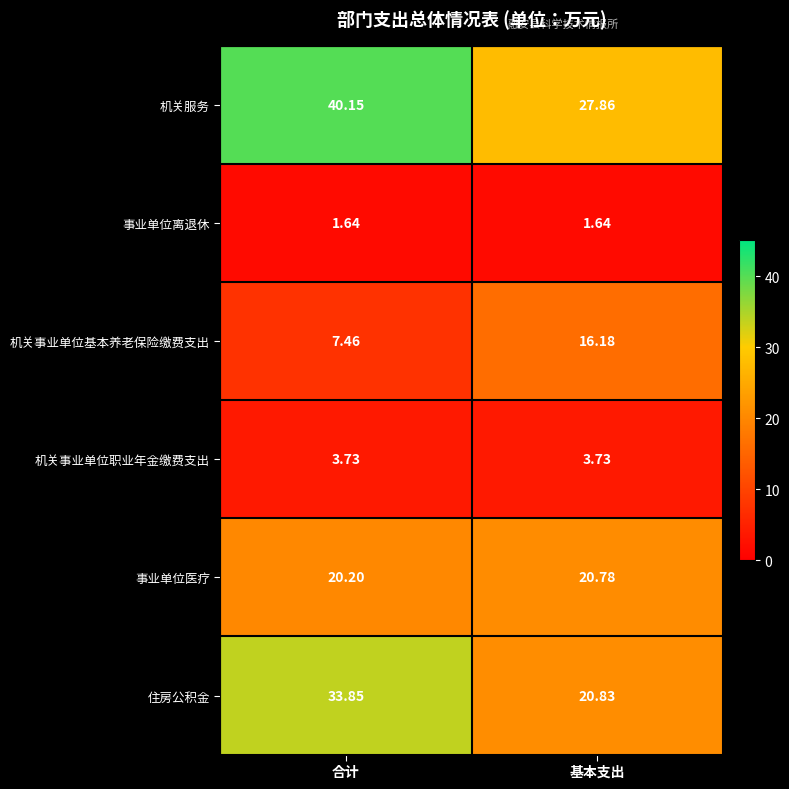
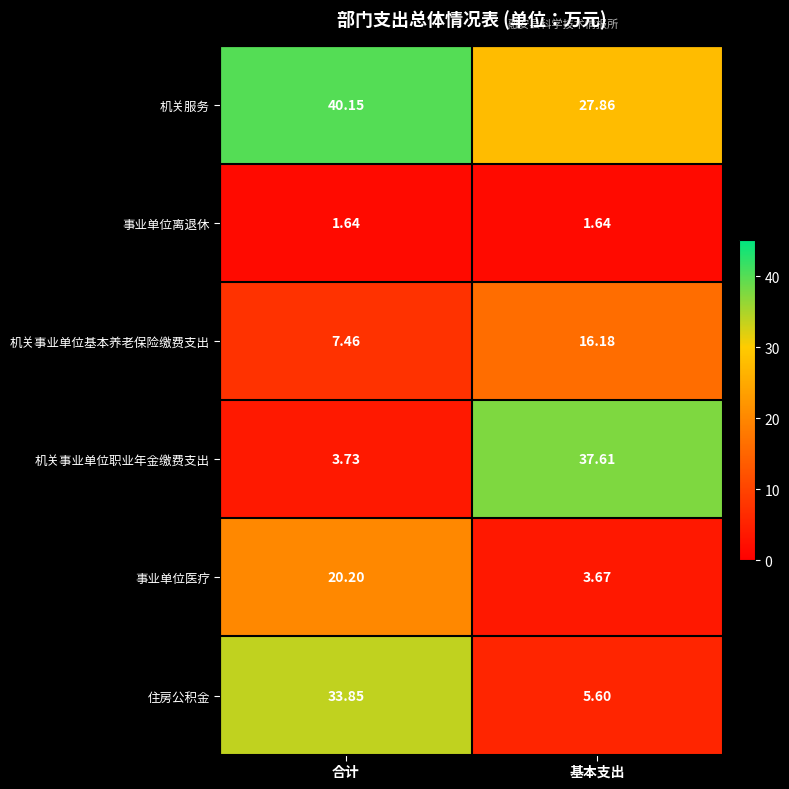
机关事业单位职业年金缴费支出, 基本支出: 3.73 -> 37.61
事业单位医疗, 基本支出: 20.78 -> 3.67
住房公积金, 基本支出: 20.83 -> 5.60
